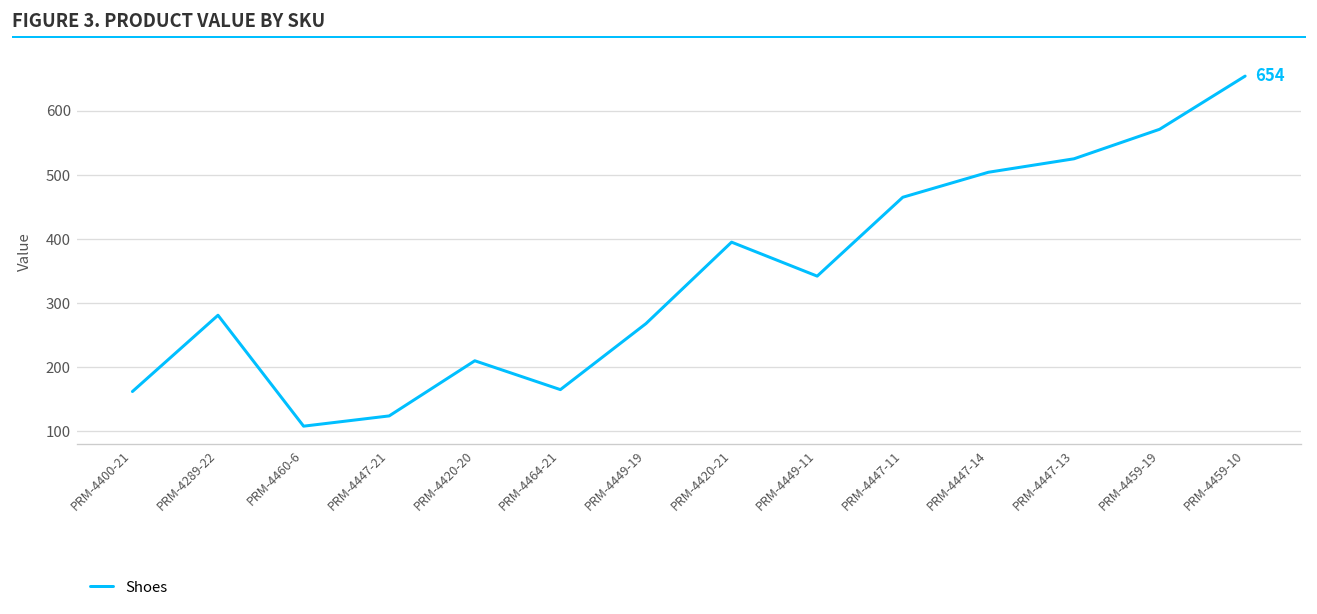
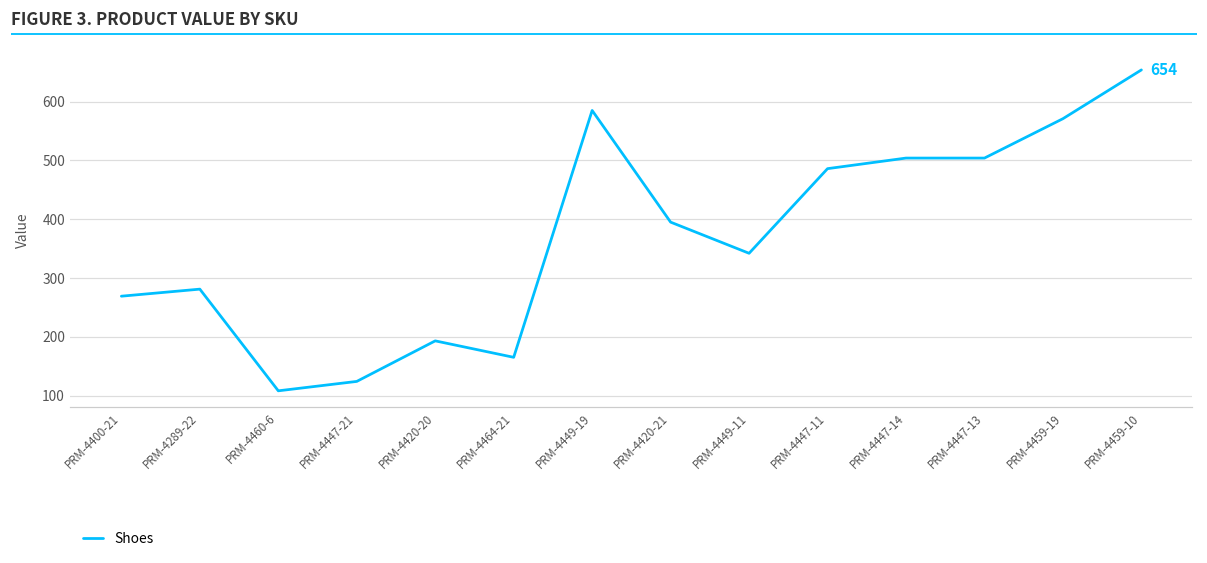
PRM-4400-21: 160 -> 270
PRM-4420-20: 210 -> 190
PRM-4449-19: 270 -> 590
PRM-4447-11: 470 -> 490
PRM-4447-13: 530 -> 500
